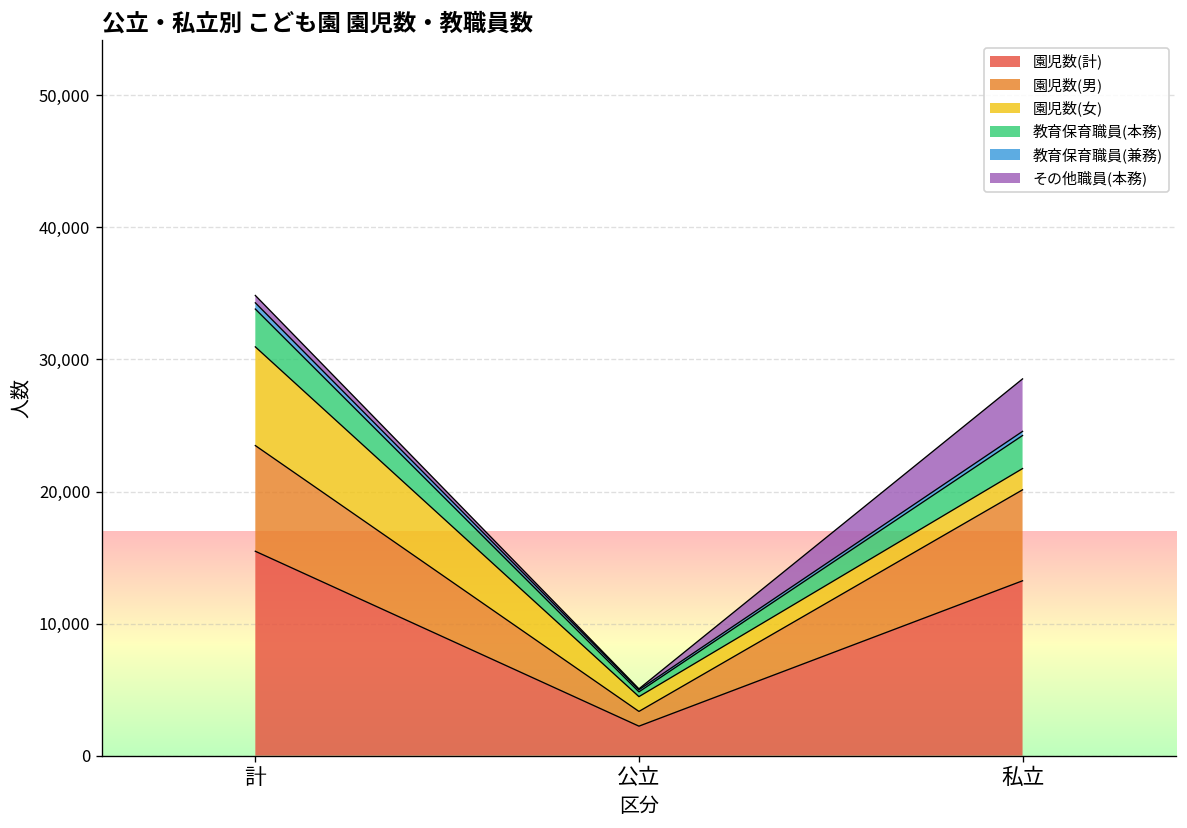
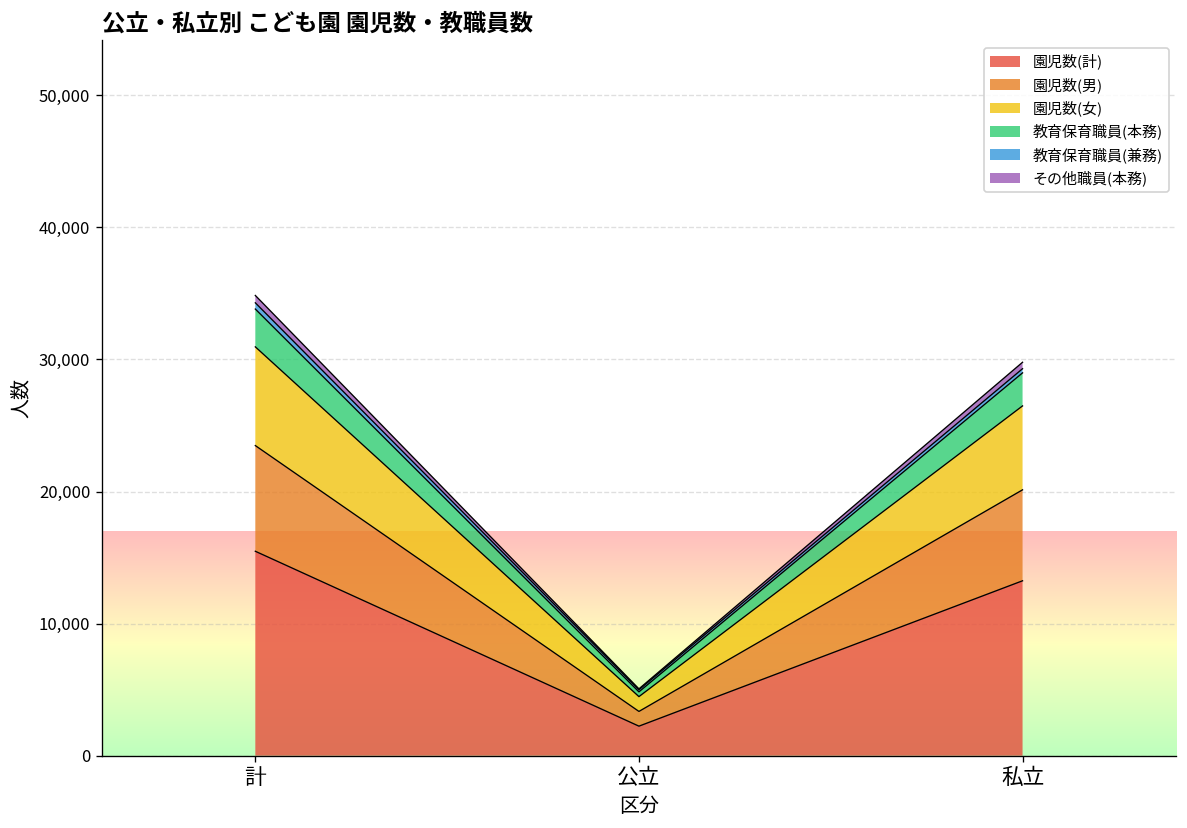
園児数(女), 私立: 1,600 -> 6,400
その他職員(本務), 私立: 4,000 -> 500
